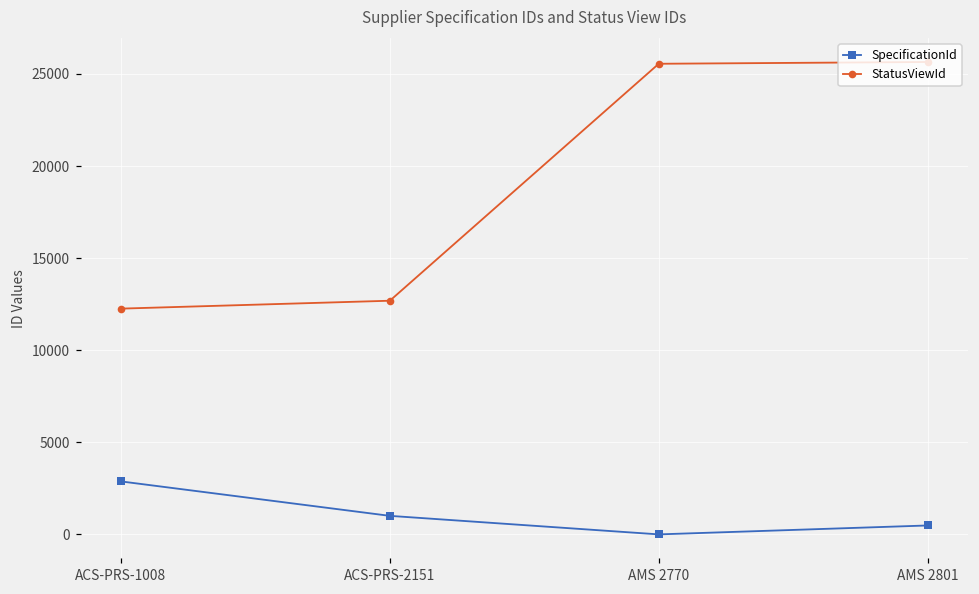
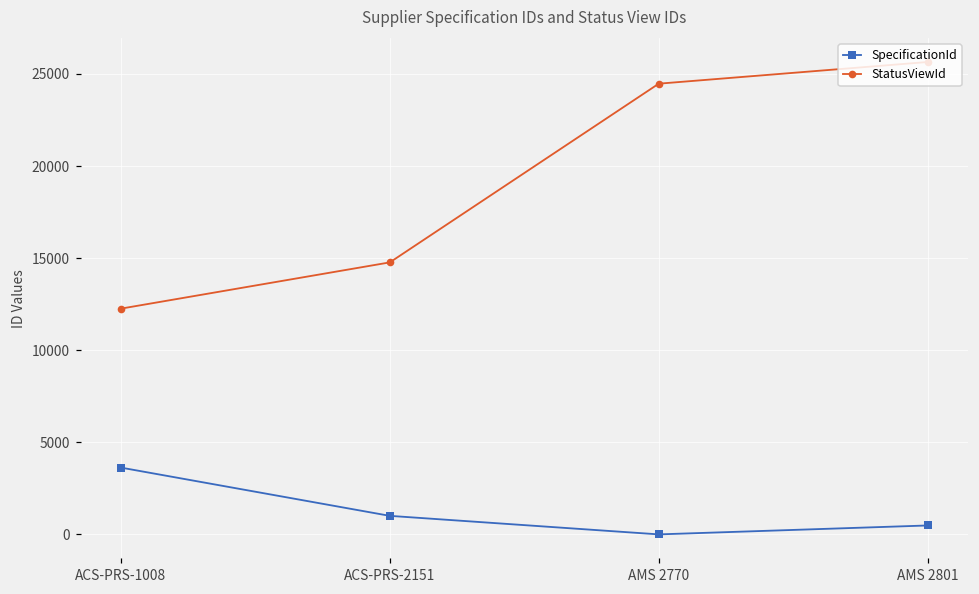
SpecificationId, ACS-PRS-1008: 2900 -> 3600
StatusViewId, ACS-PRS-2151: 12700 -> 14800
StatusViewId, AMS 2770: 25600 -> 24500
